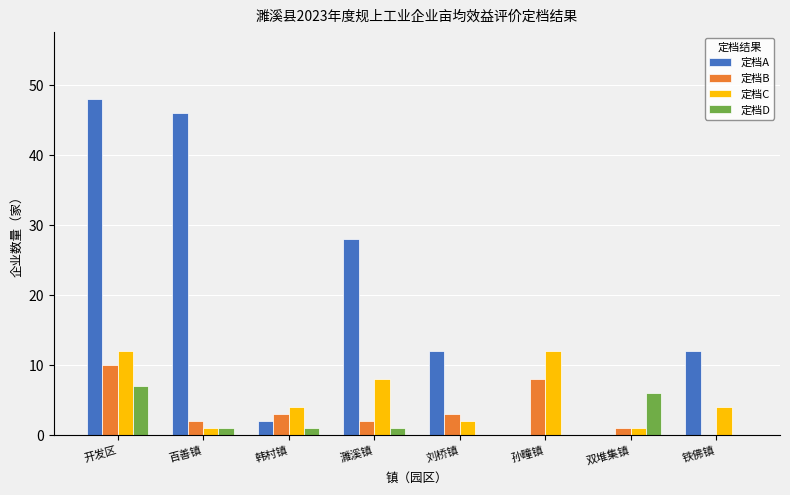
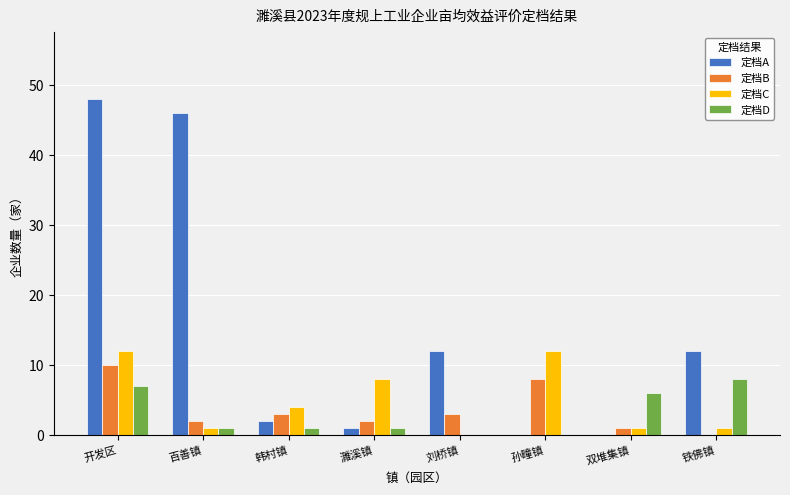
定档A, 濉溪镇: 28 -> 1
定档C, 刘桥镇: 2 -> 0
定档C, 铁佛镇: 4 -> 1
定档D, 铁佛镇: 0 -> 8
